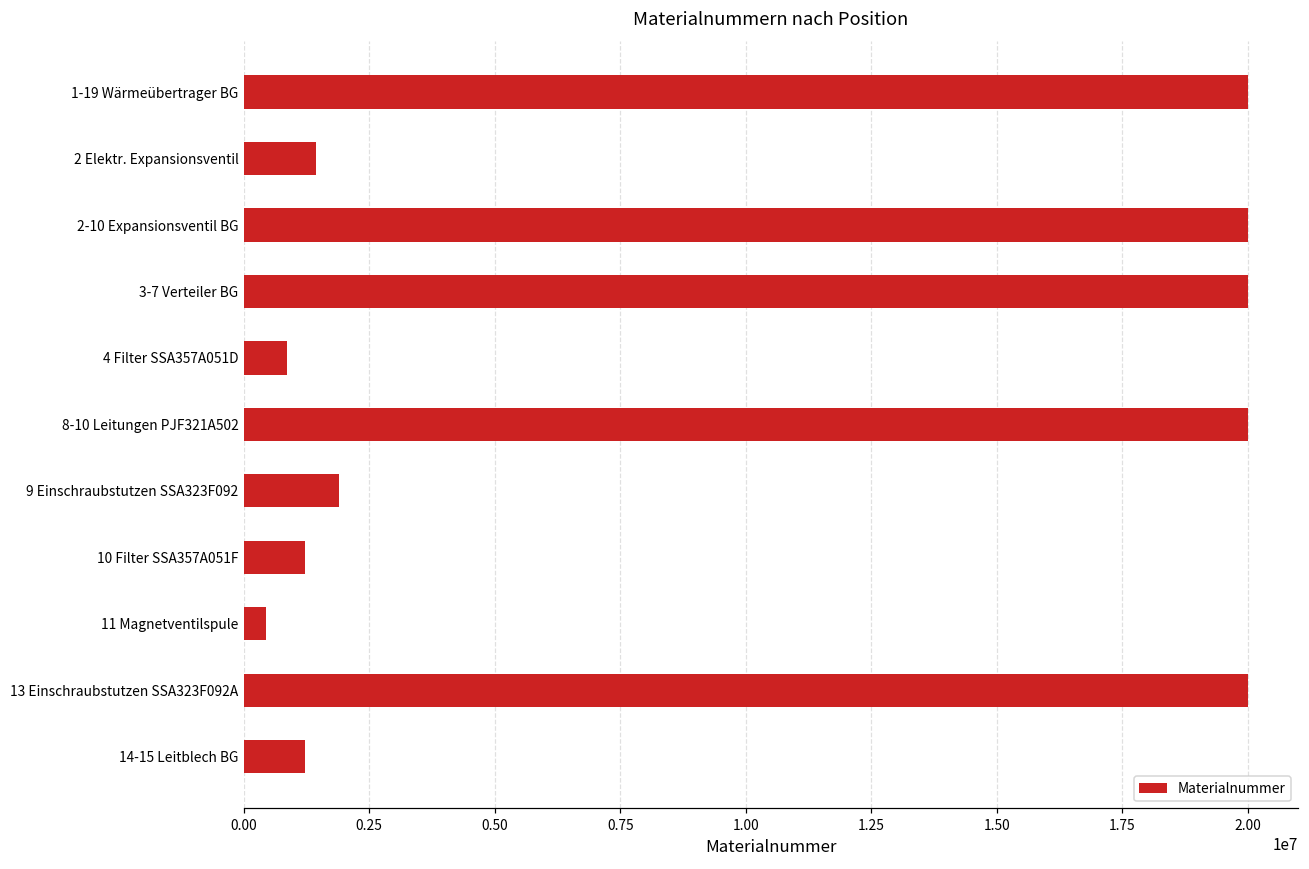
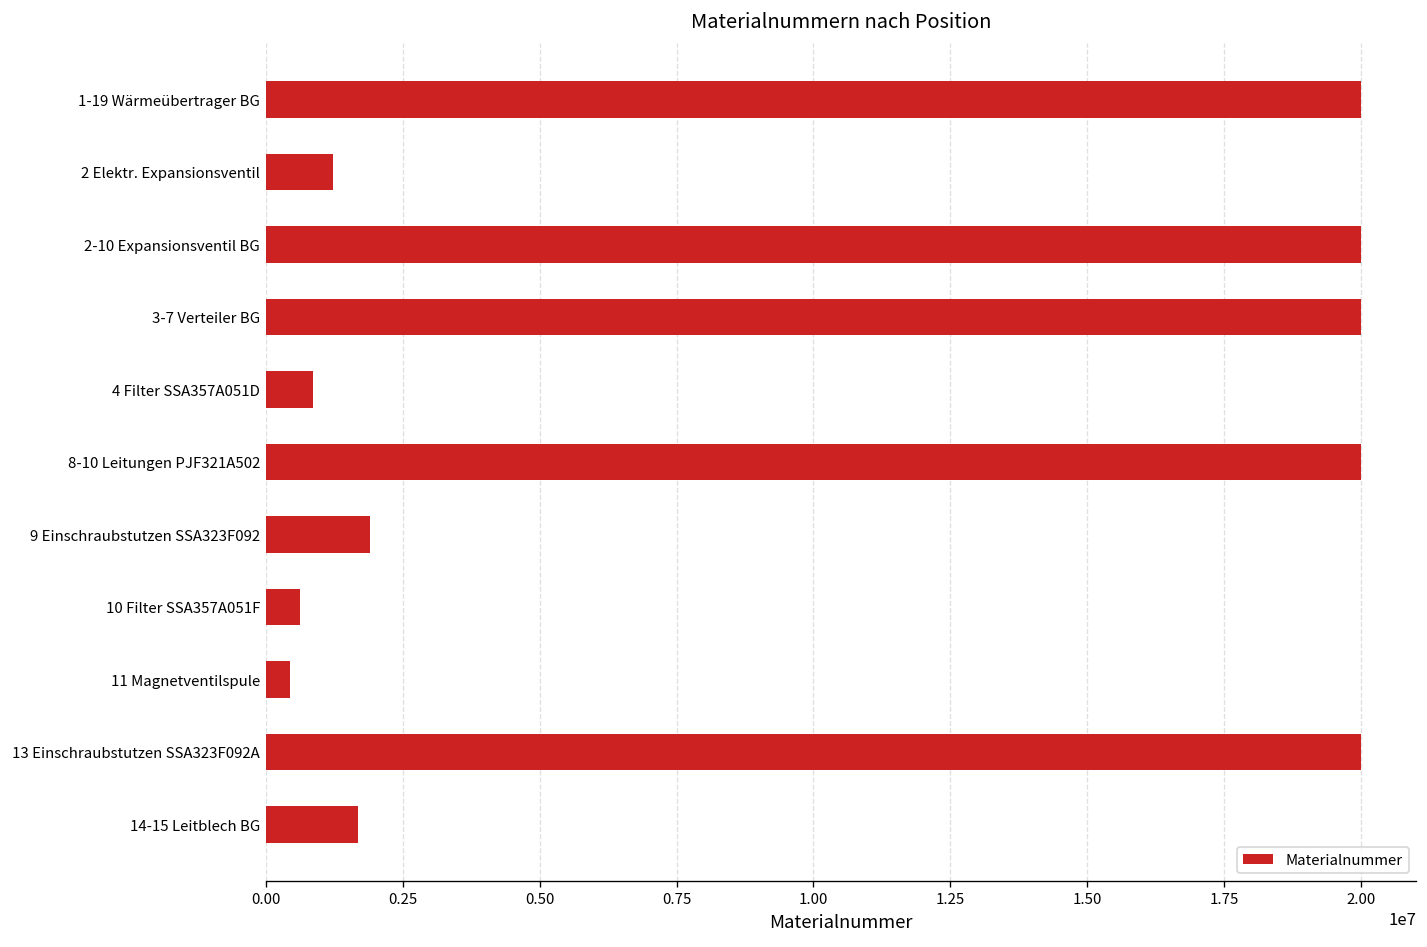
2 Elektr. Expansionsventil: 1400000 -> 1200000
10 Filter SSA357A051F: 1200000 -> 600000
14-15 Leitblech BG: 1200000 -> 1700000
